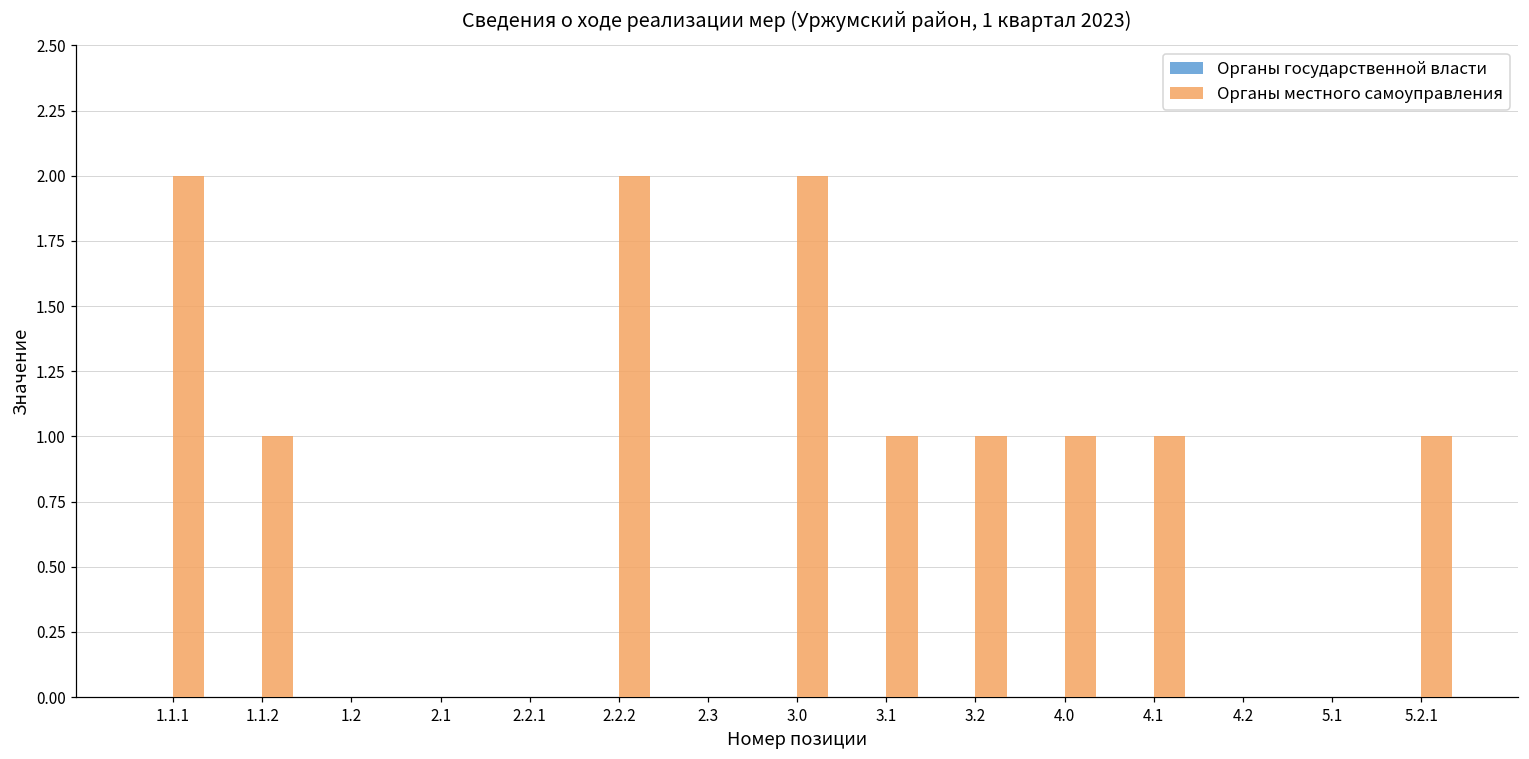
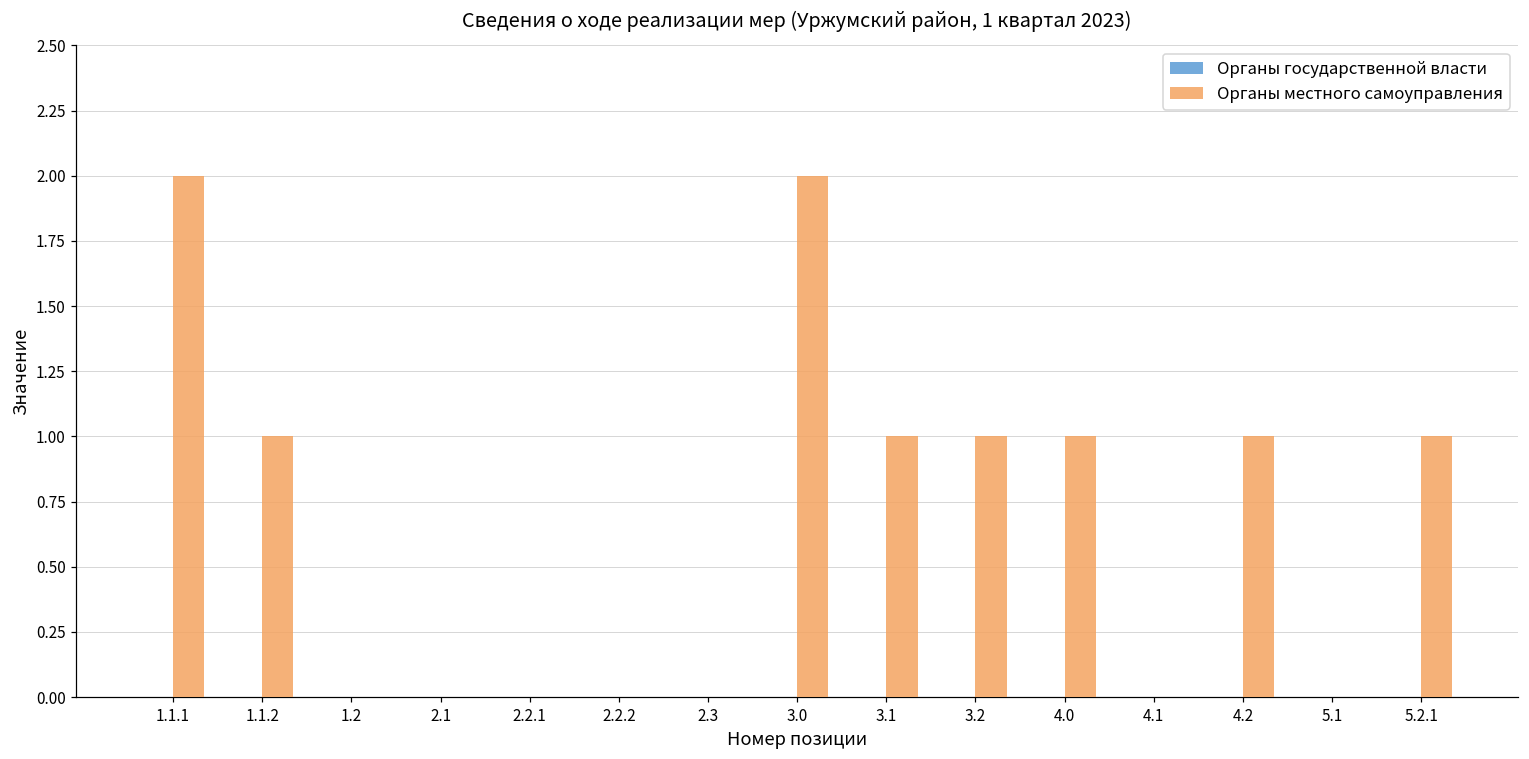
Органы местного самоуправления, 2.2.2: 2 -> 0
Органы местного самоуправления, 4.1: 1 -> 0
Органы местного самоуправления, 4.2: 0 -> 1
